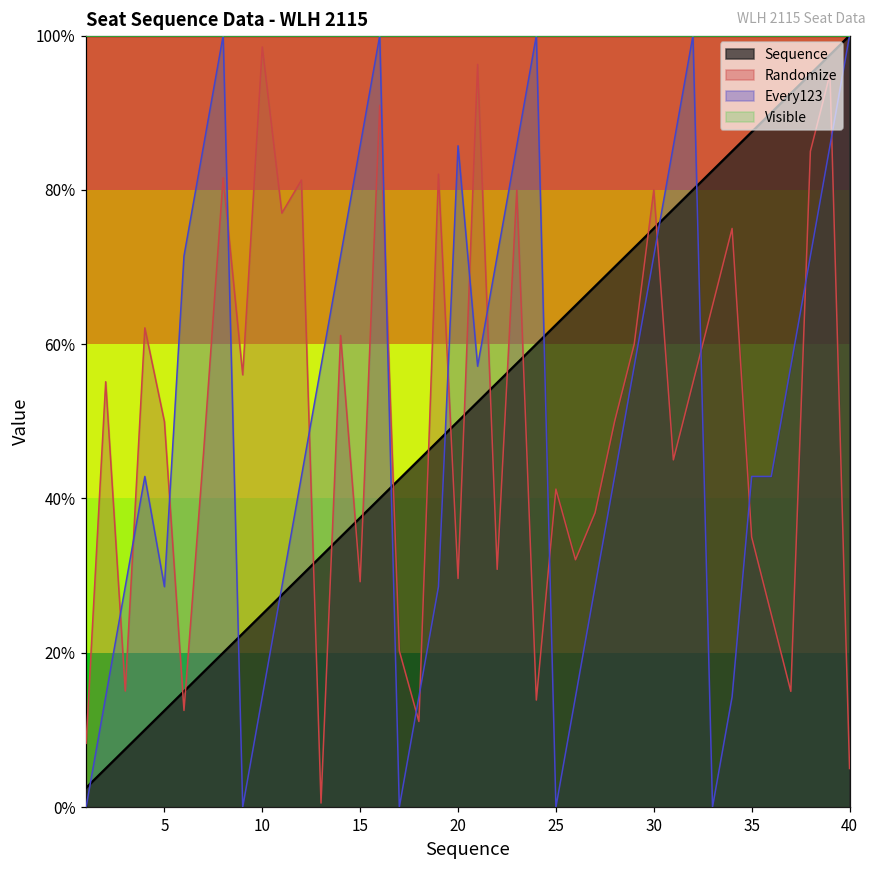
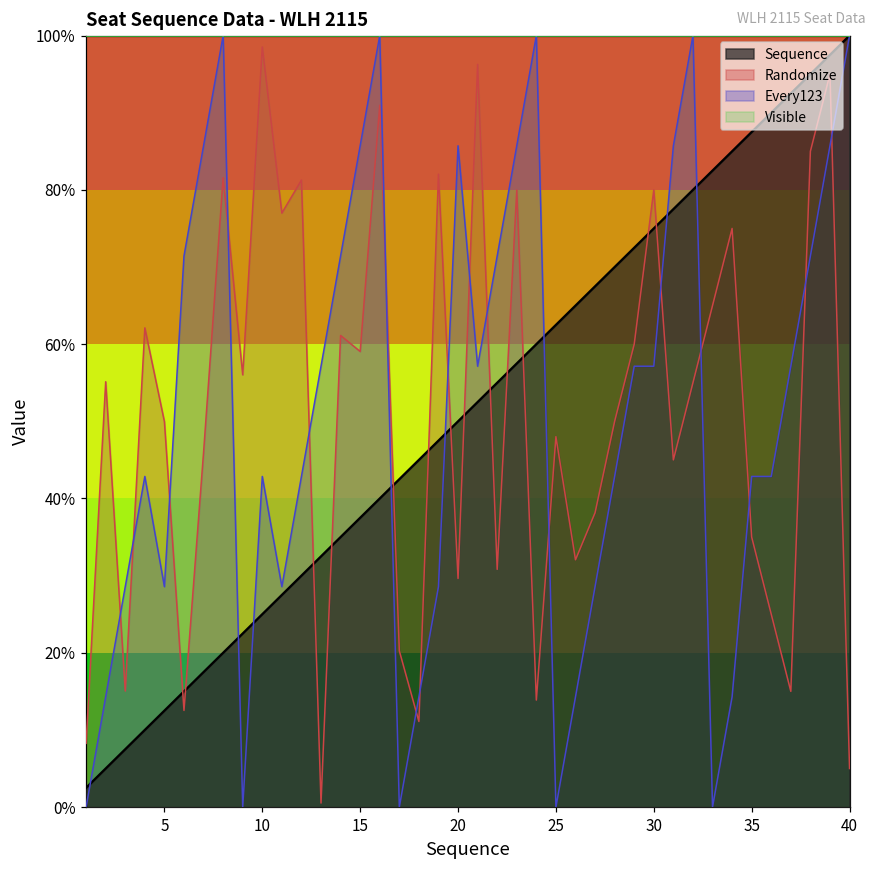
Every123, 10: 14% -> 43%
Randomize, 15: 29% -> 59%
Randomize, 25: 41% -> 48%
Every123, 30: 71% -> 57%
